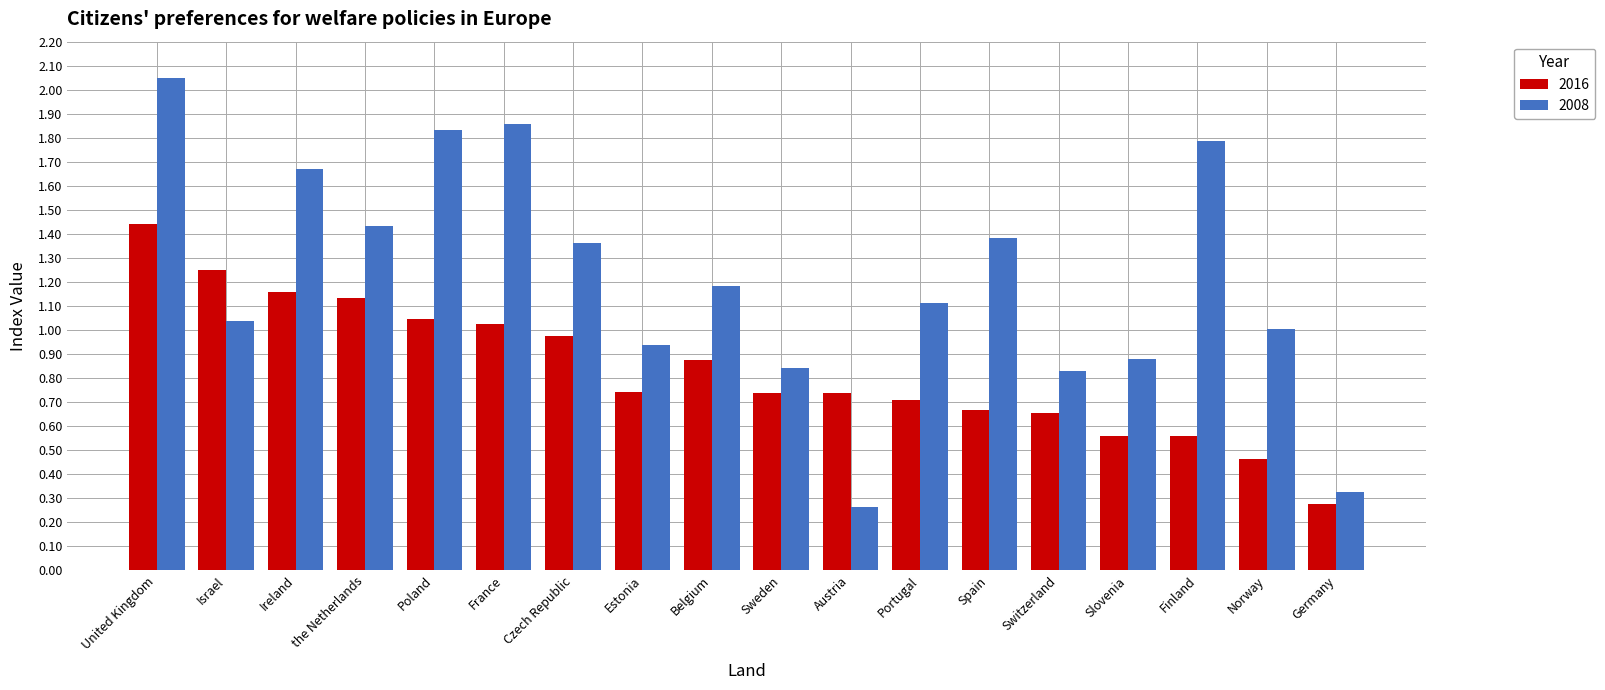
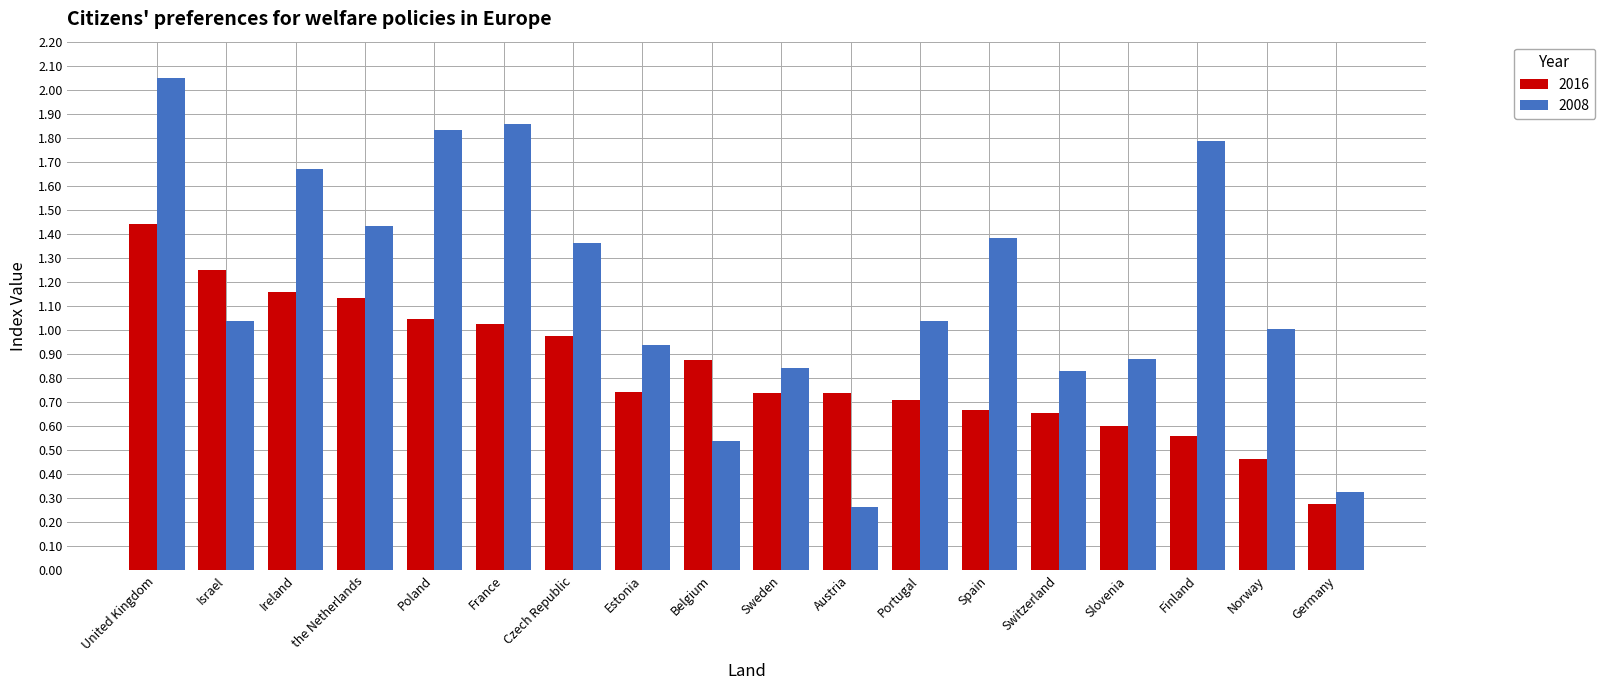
2008, Belgium: 1.18 -> 0.54
2008, Portugal: 1.11 -> 1.04
2016, Slovenia: 0.56 -> 0.60
